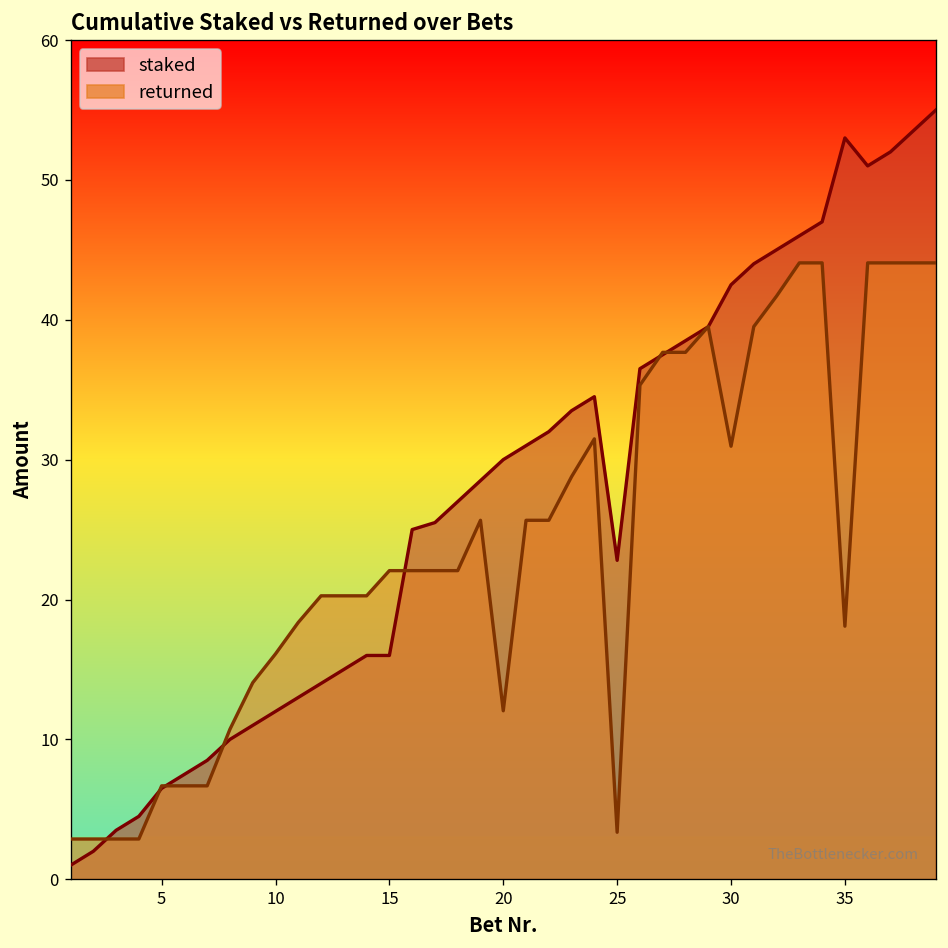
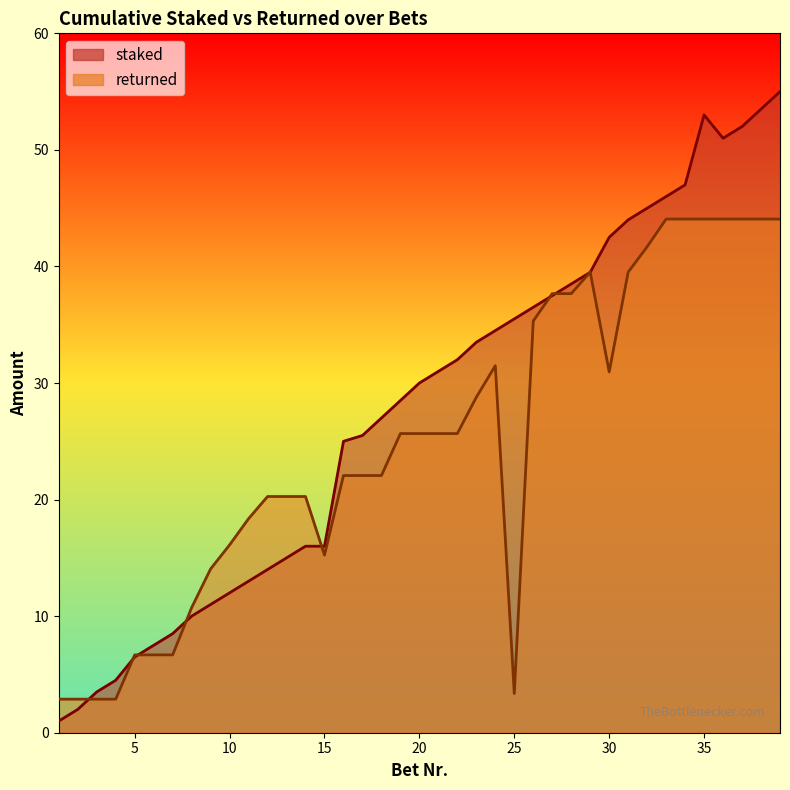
returned, 15: 22.1 -> 15.2
returned, 20: 12.0 -> 25.7
staked, 25: 22.8 -> 35.5
returned, 35: 18.1 -> 44.1
